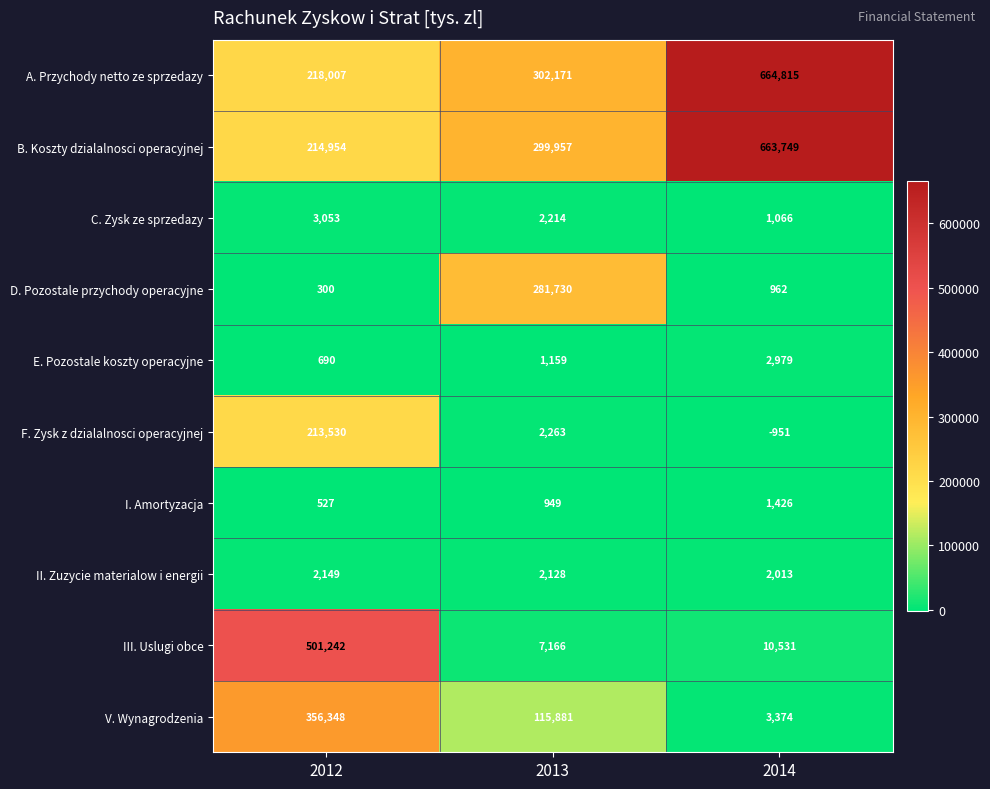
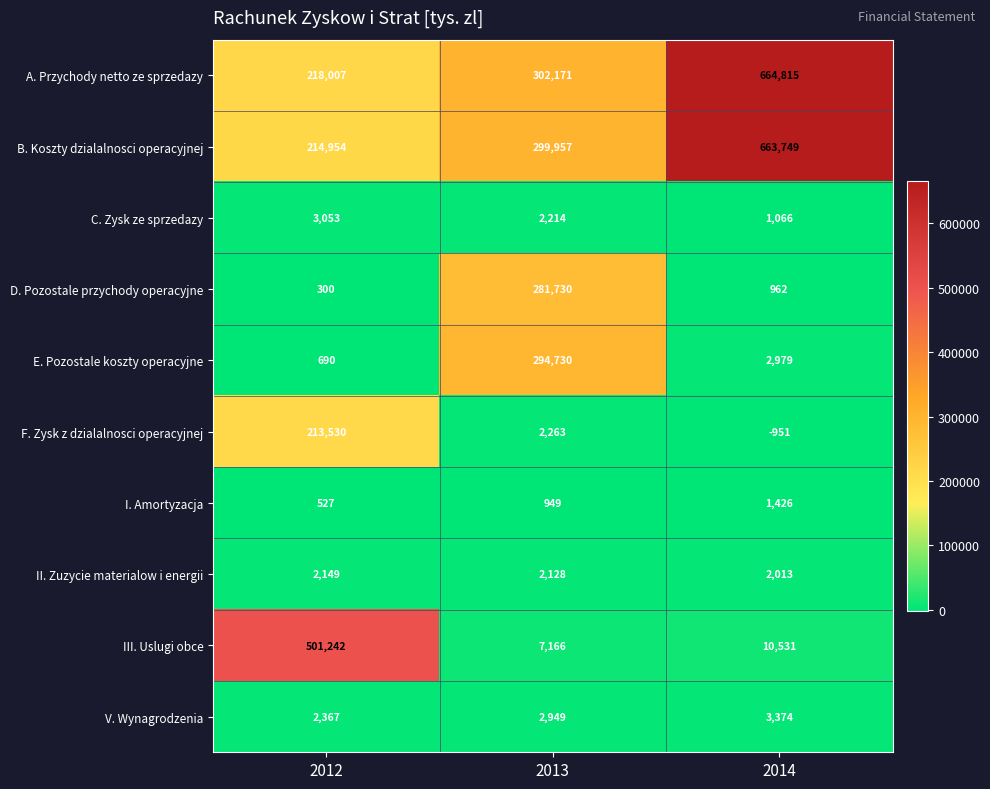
E. Pozostale koszty operacyjne, 2013: 1,159 -> 294,730
V. Wynagrodzenia, 2012: 356,348 -> 2,367
V. Wynagrodzenia, 2013: 115,881 -> 2,949
